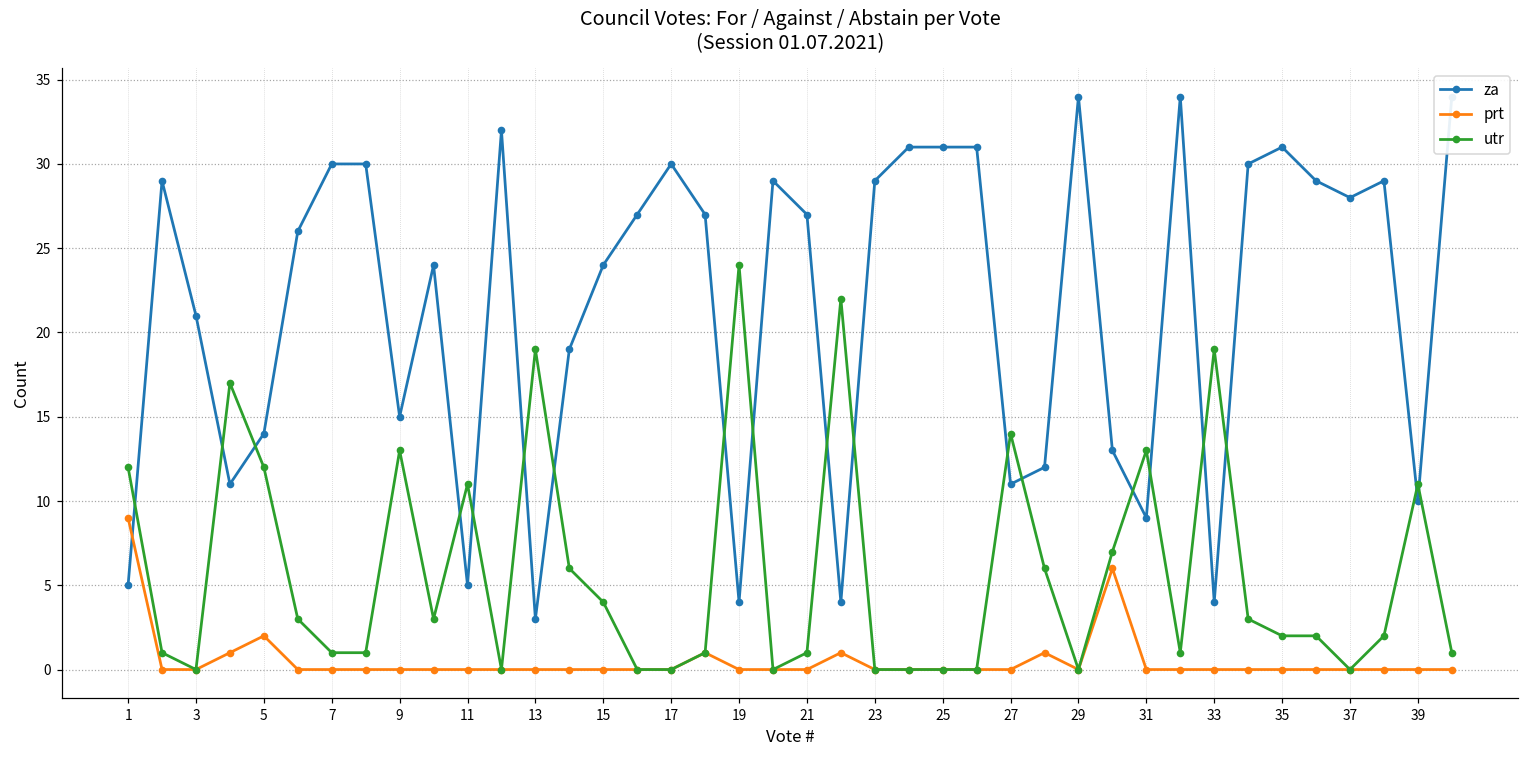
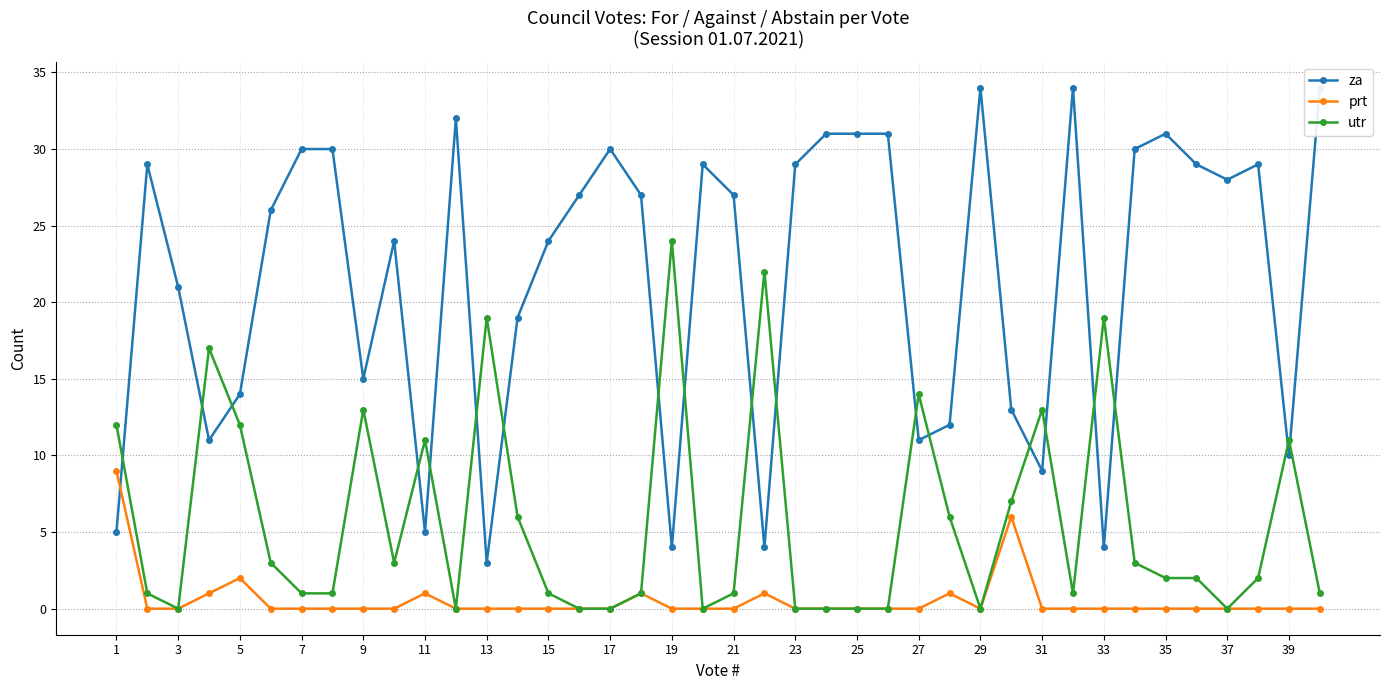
prt, 11: 0 -> 1
utr, 15: 4 -> 1
